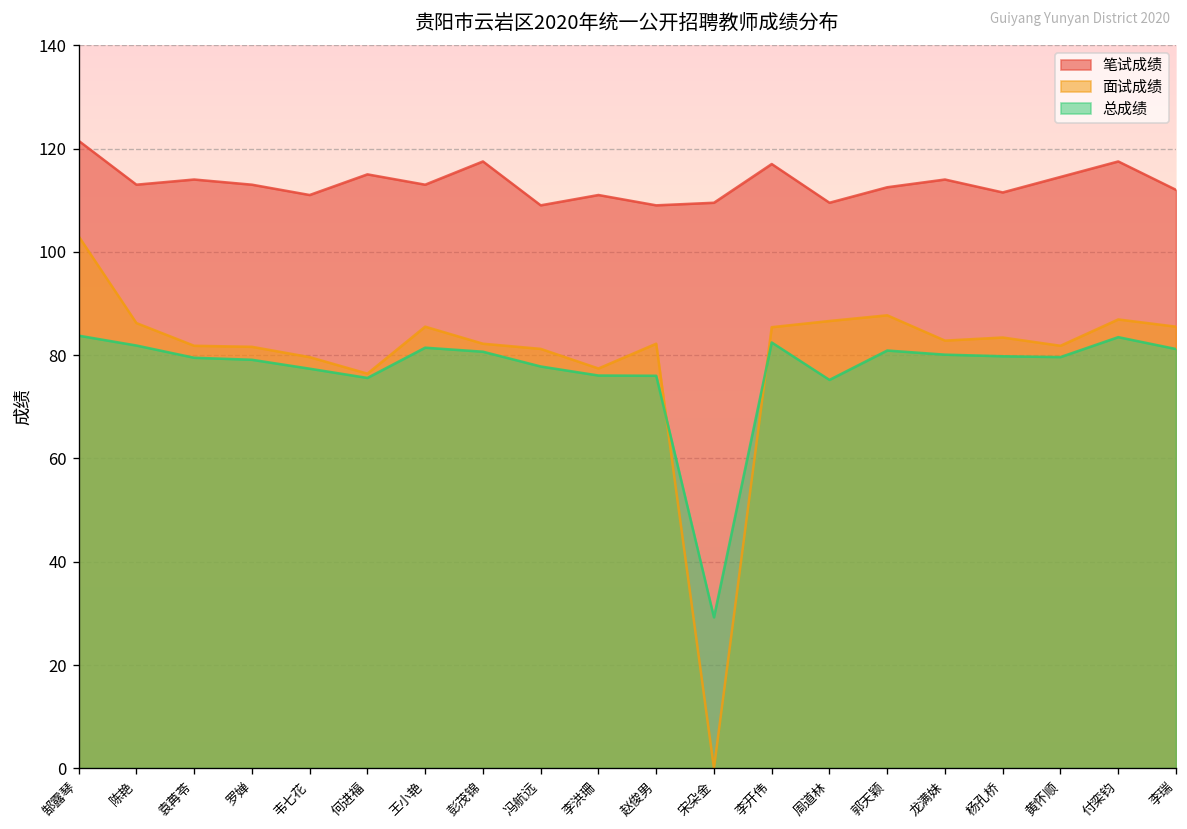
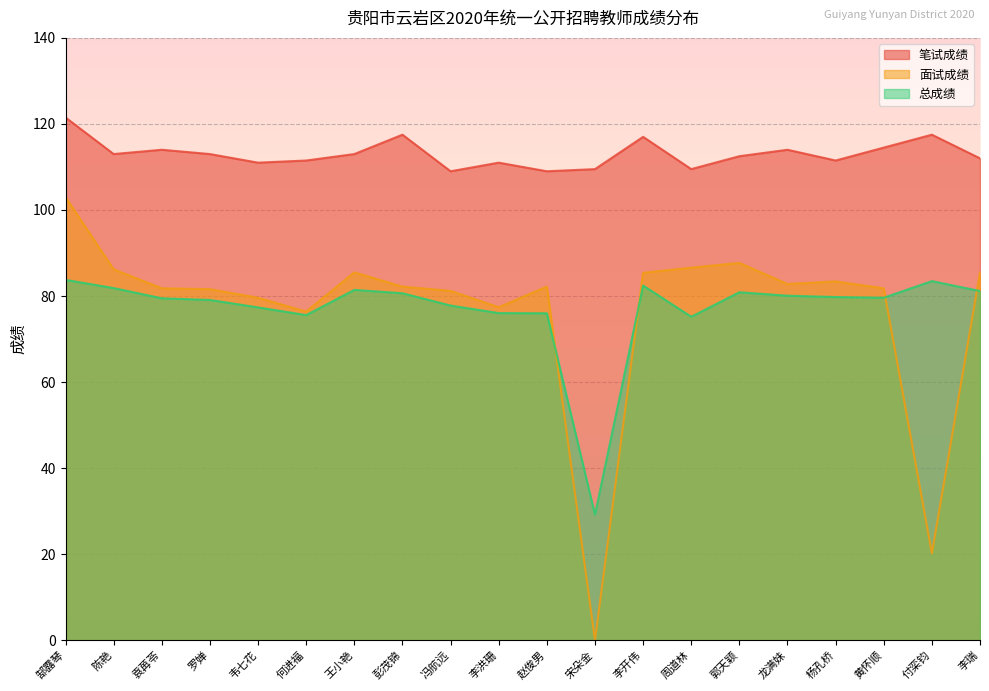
笔试成绩, 何进福: 115 -> 112
面试成绩, 付栾钧: 87 -> 20
